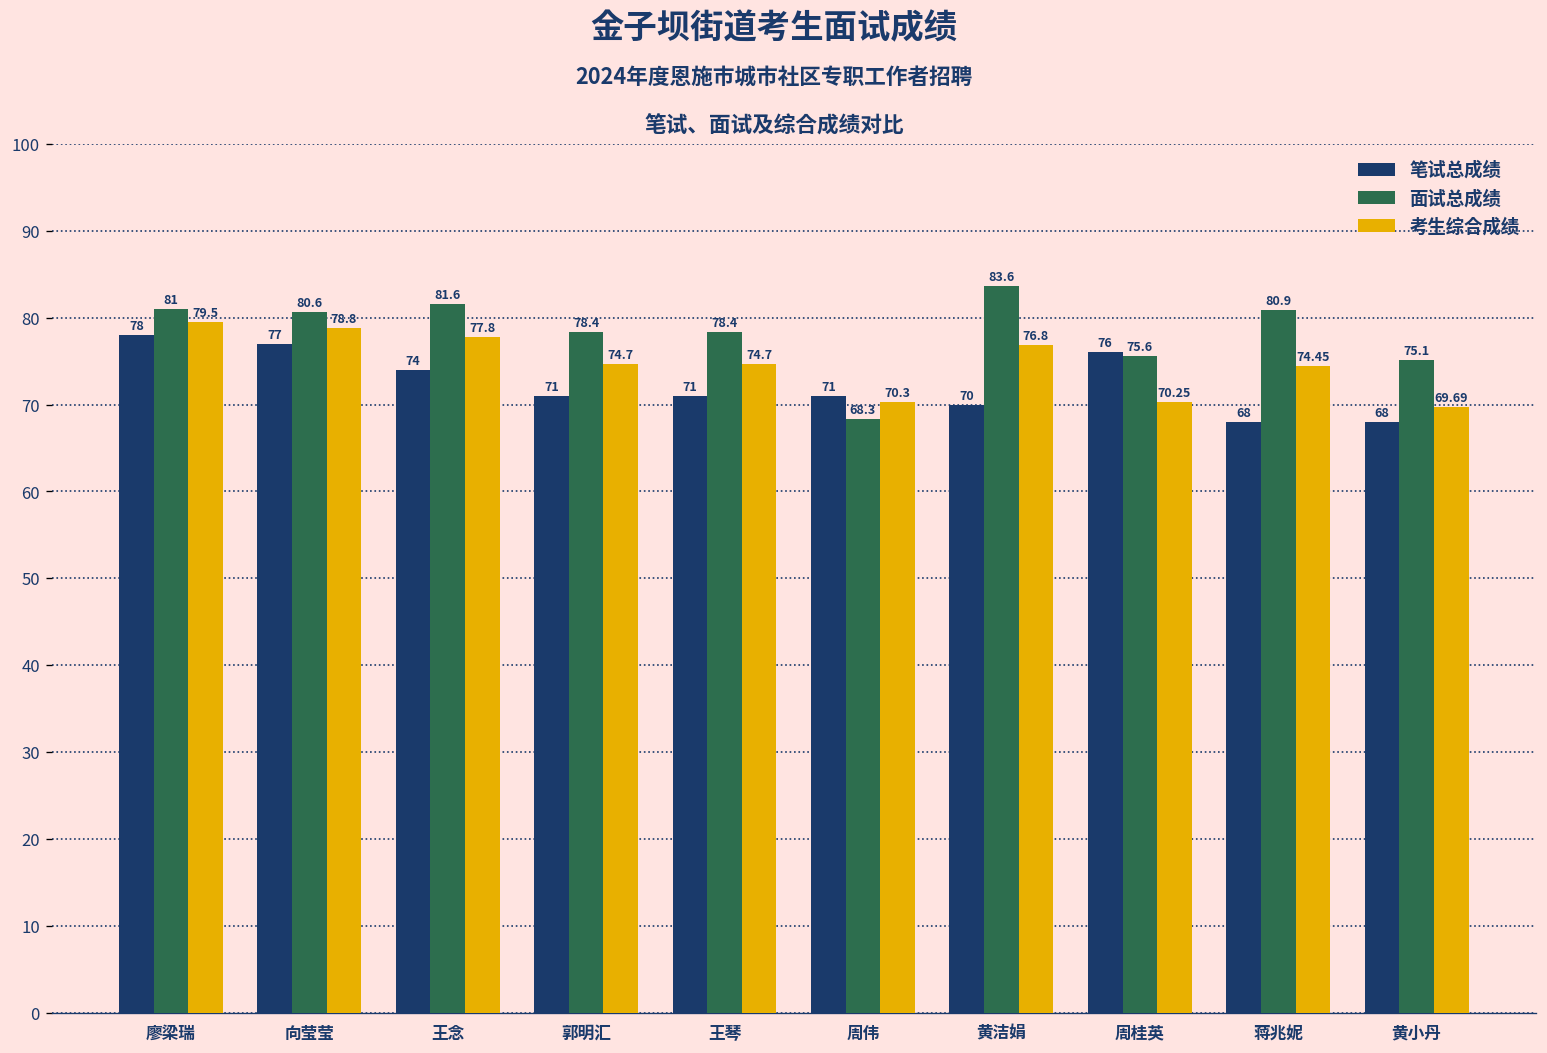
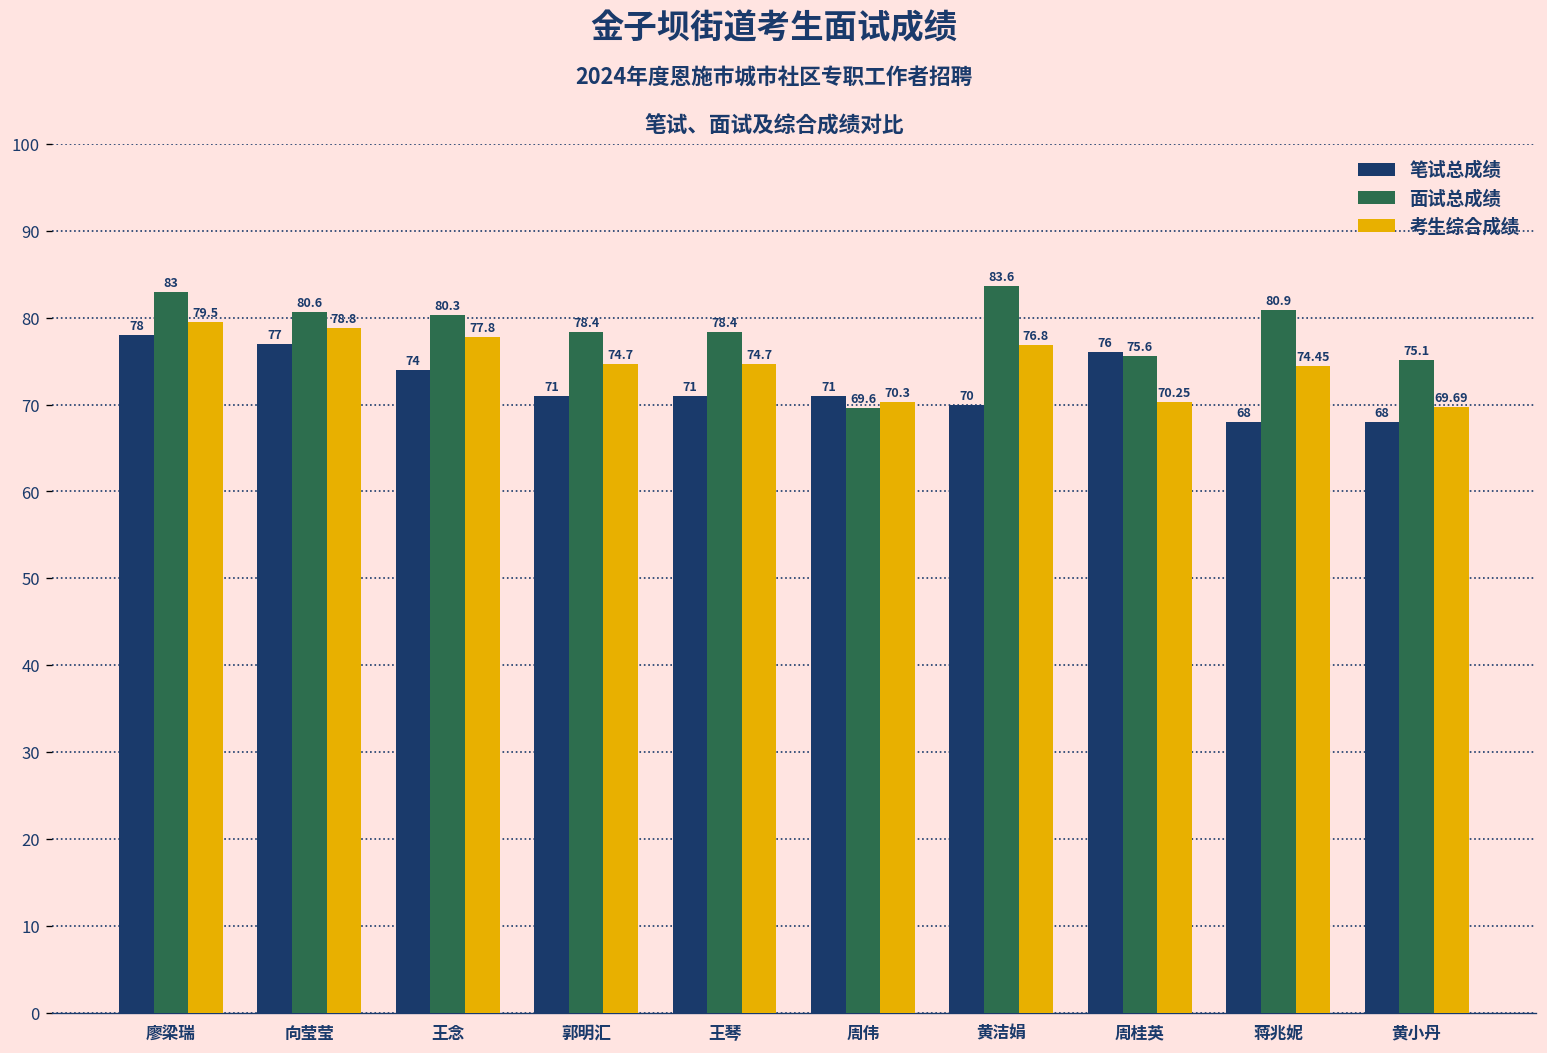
面试总成绩, 廖梁瑞: 81 -> 83
面试总成绩, 王念: 81.6 -> 80.3
面试总成绩, 周伟: 68.3 -> 69.6
